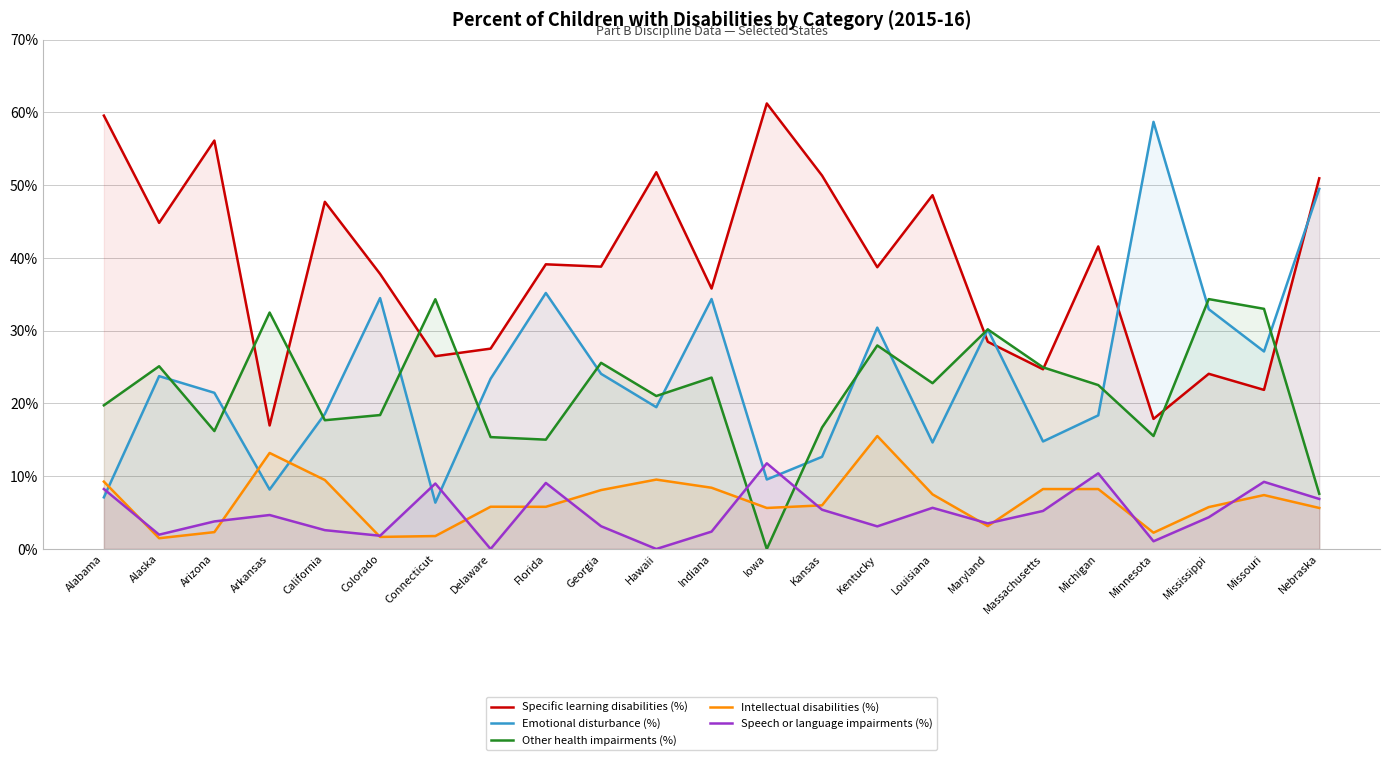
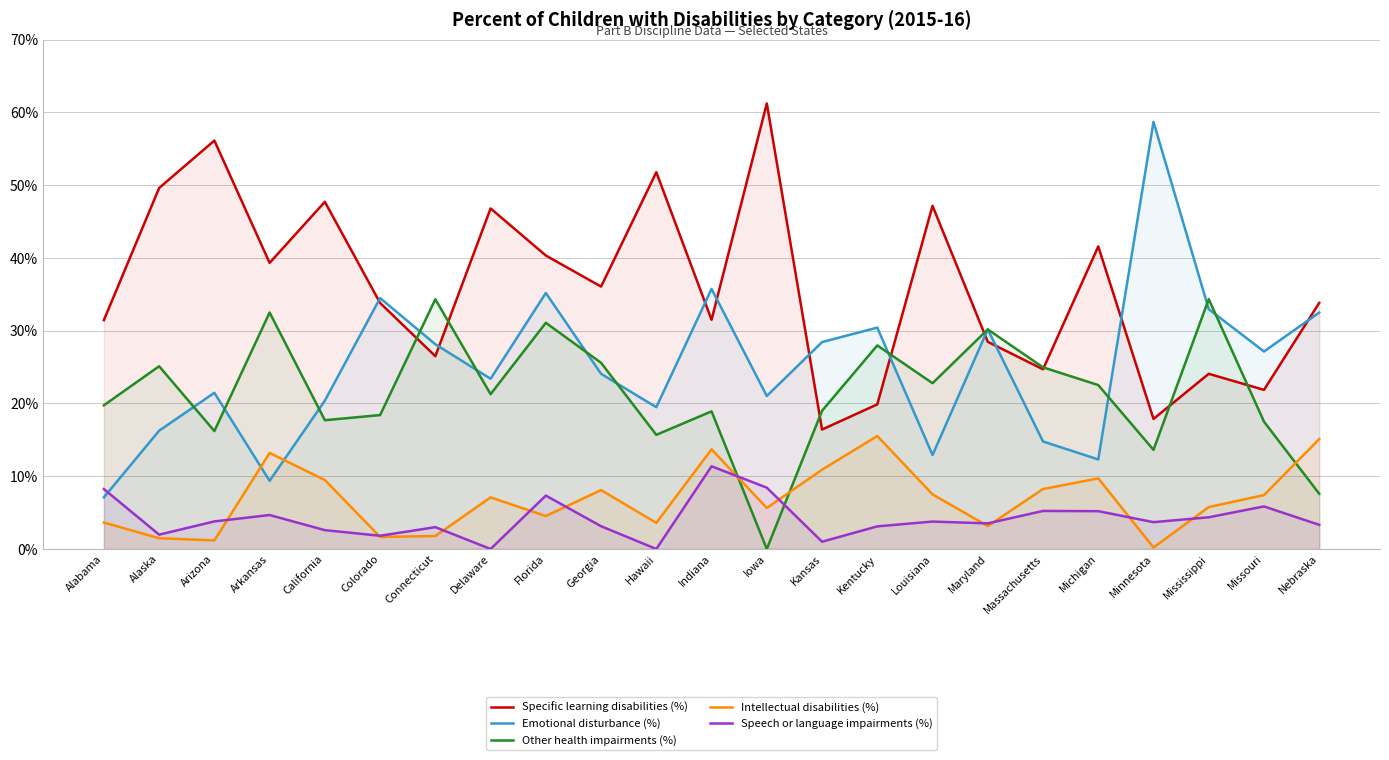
Specific learning disabilities (%), Alabama: 60% -> 31%
Intellectual disabilities (%), Alabama: 9% -> 4%
Specific learning disabilities (%), Alaska: 45% -> 50%
Emotional disturbance (%), Alaska: 24% -> 16%
Intellectual disabilities (%), Arizona: 2% -> 1%
Specific learning disabilities (%), Arkansas: 17% -> 39%
Emotional disturbance (%), Arkansas: 8% -> 9%
Emotional disturbance (%), California: 19% -> 20%
Specific learning disabilities (%), Colorado: 38% -> 34%
Emotional disturbance (%), Connecticut: 6% -> 28%
Speech or language impairments (%), Connecticut: 9% -> 3%
Specific learning disabilities (%), Delaware: 28% -> 47%
Other health impairments (%), Delaware: 15% -> 21%
Intellectual disabilities (%), Delaware: 6% -> 7%
Specific learning disabilities (%), Florida: 39% -> 40%
Other health impairments (%), Florida: 15% -> 31%
Intellectual disabilities (%), Florida: 6% -> 5%
Speech or language impairments (%), Florida: 9% -> 7%
Specific learning disabilities (%), Georgia: 39% -> 36%
Other health impairments (%), Hawaii: 21% -> 16%
Intellectual disabilities (%), Hawaii: 10% -> 4%
Specific learning disabilities (%), Indiana: 36% -> 32%
Emotional disturbance (%), Indiana: 34% -> 36%
Other health impairments (%), Indiana: 24% -> 19%
Intellectual disabilities (%), Indiana: 8% -> 14%
Speech or language impairments (%), Indiana: 2% -> 11%
Emotional disturbance (%), Iowa: 10% -> 21%
Speech or language impairments (%), Iowa: 12% -> 8%
Specific learning disabilities (%), Kansas: 51% -> 16%
Emotional disturbance (%), Kansas: 13% -> 28%
Other health impairments (%), Kansas: 17% -> 19%
Intellectual disabilities (%), Kansas: 6% -> 11%
Speech or language impairments (%), Kansas: 5% -> 1%
Specific learning disabilities (%), Kentucky: 39% -> 20%
Specific learning disabilities (%), Louisiana: 49% -> 47%
Emotional disturbance (%), Louisiana: 15% -> 13%
Speech or language impairments (%), Louisiana: 6% -> 4%
Emotional disturbance (%), Michigan: 18% -> 12%
Intellectual disabilities (%), Michigan: 8% -> 10%
Speech or language impairments (%), Michigan: 10% -> 5%
Other health impairments (%), Minnesota: 16% -> 14%
Intellectual disabilities (%), Minnesota: 2% -> 0%
Speech or language impairments (%), Minnesota: 1% -> 4%
Other health impairments (%), Missouri: 33% -> 18%
Speech or language impairments (%), Missouri: 9% -> 6%
Specific learning disabilities (%), Nebraska: 51% -> 34%
Emotional disturbance (%), Nebraska: 50% -> 33%
Intellectual disabilities (%), Nebraska: 6% -> 15%
Speech or language impairments (%), Nebraska: 7% -> 3%
